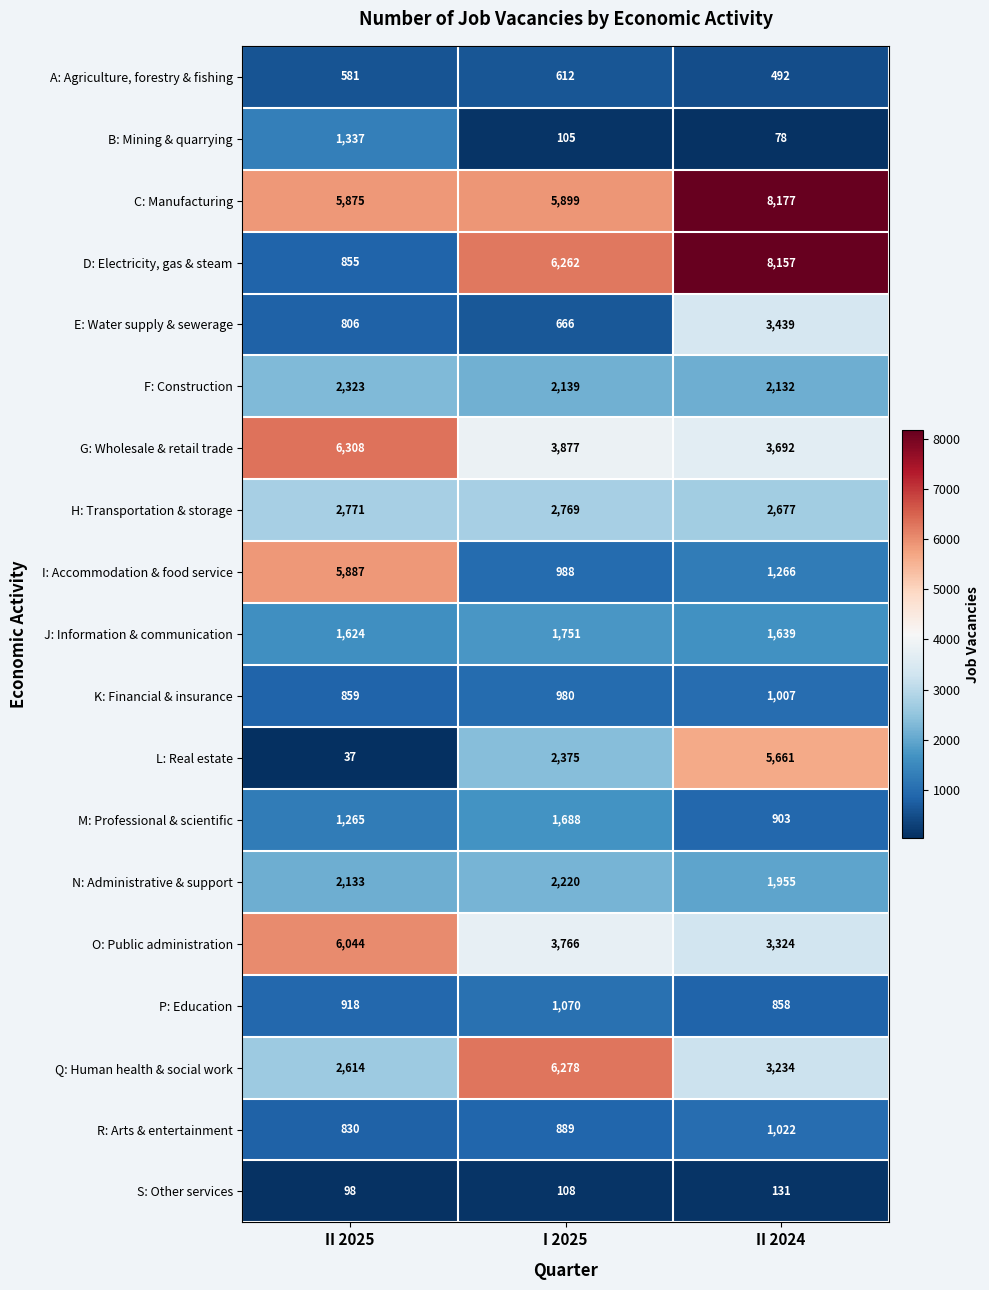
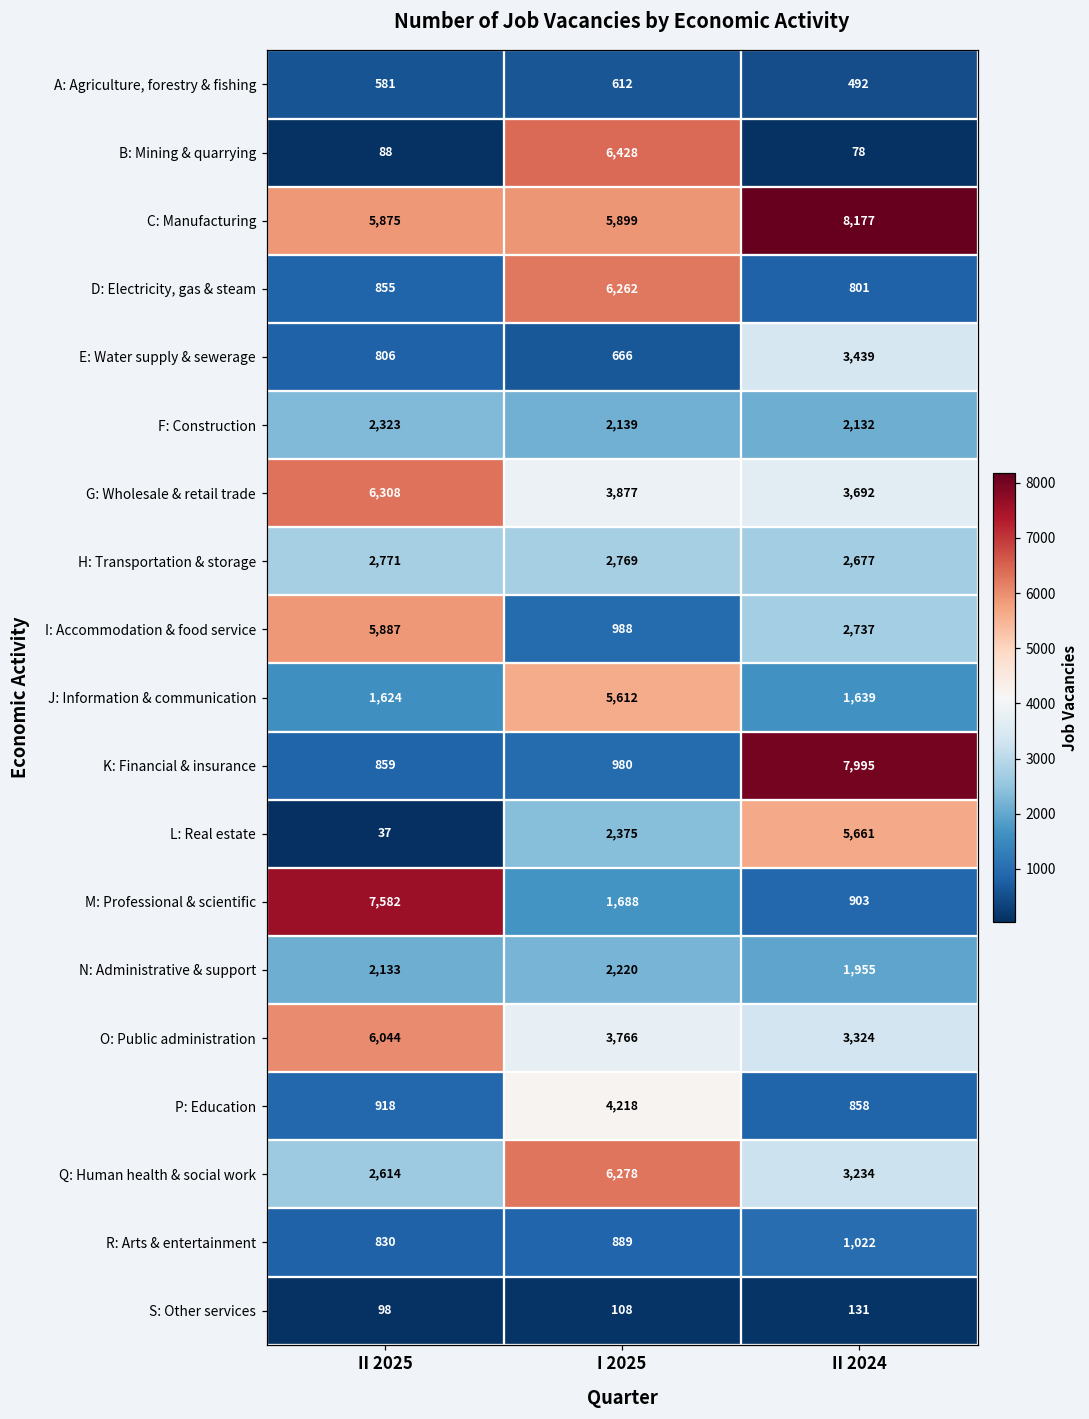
B: Mining & quarrying, II 2025: 1,337 -> 88
B: Mining & quarrying, I 2025: 105 -> 6,428
D: Electricity, gas & steam, II 2024: 8,157 -> 801
I: Accommodation & food service, II 2024: 1,266 -> 2,737
J: Information & communication, I 2025: 1,751 -> 5,612
K: Financial & insurance, II 2024: 1,007 -> 7,995
M: Professional & scientific, II 2025: 1,265 -> 7,582
P: Education, I 2025: 1,070 -> 4,218
